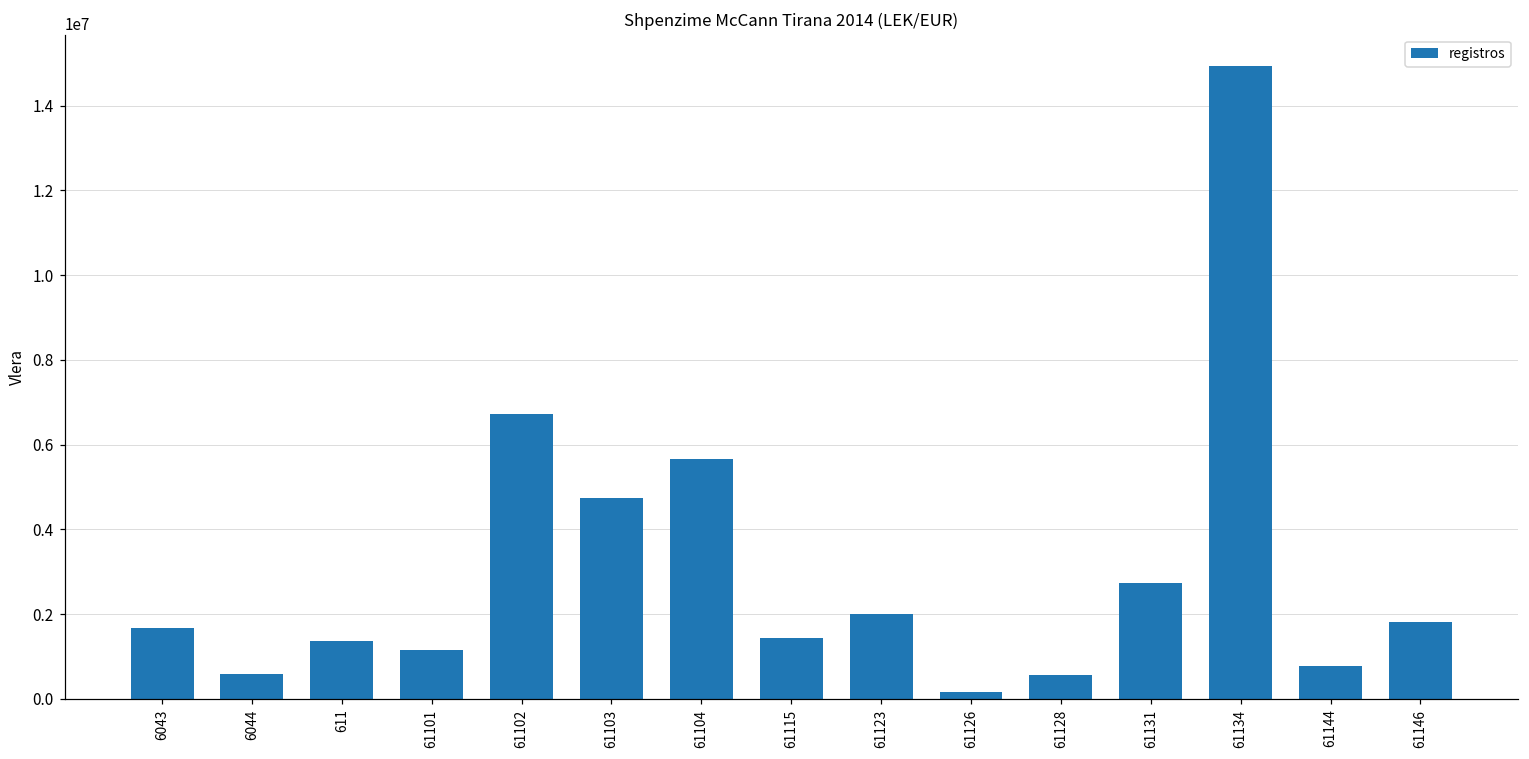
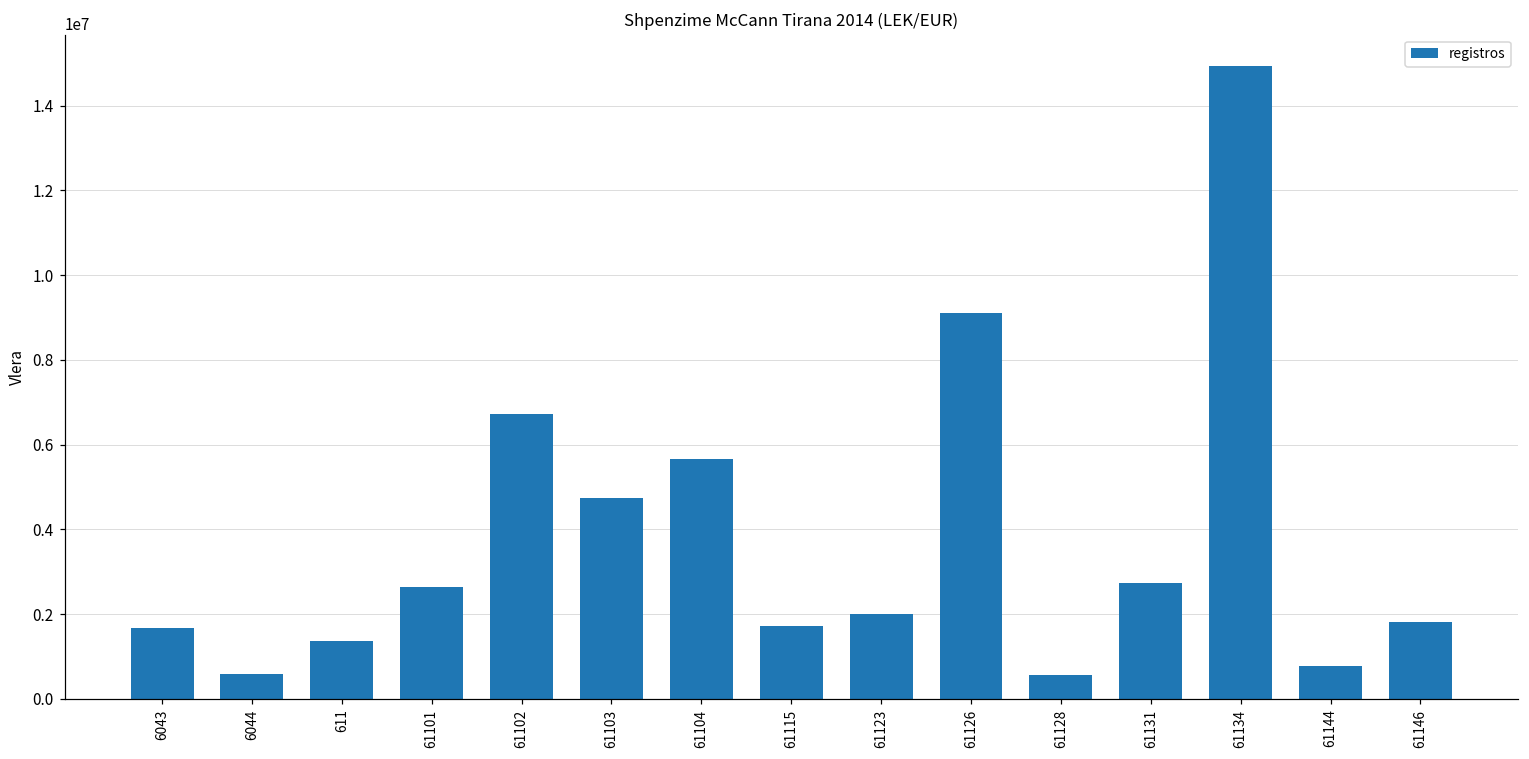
61101: 1100000 -> 2600000
61115: 1400000 -> 1700000
61126: 200000 -> 9100000
